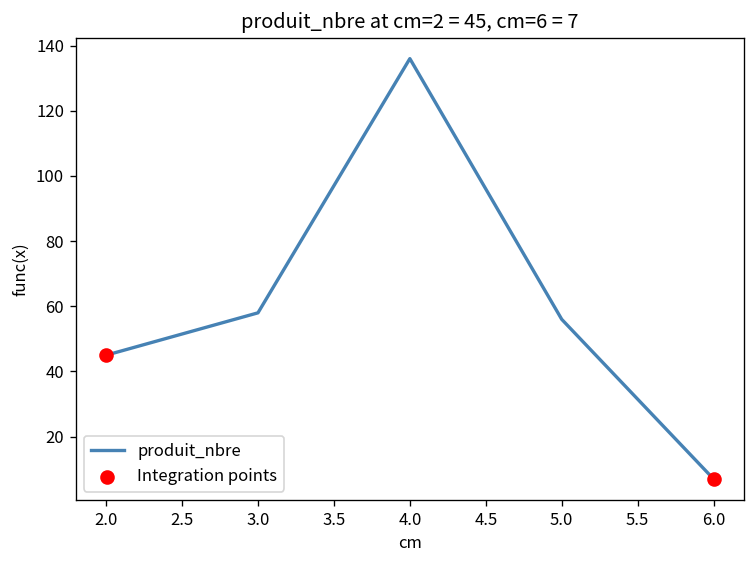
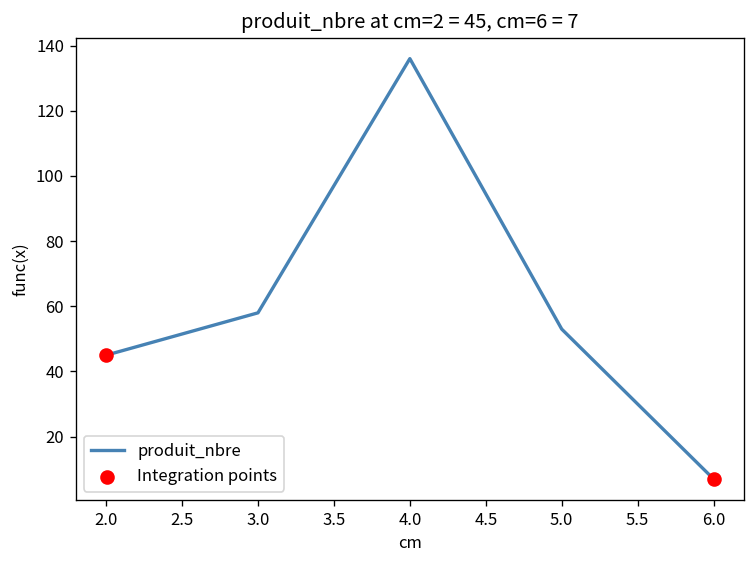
produit_nbre, 5.0: 56 -> 53
